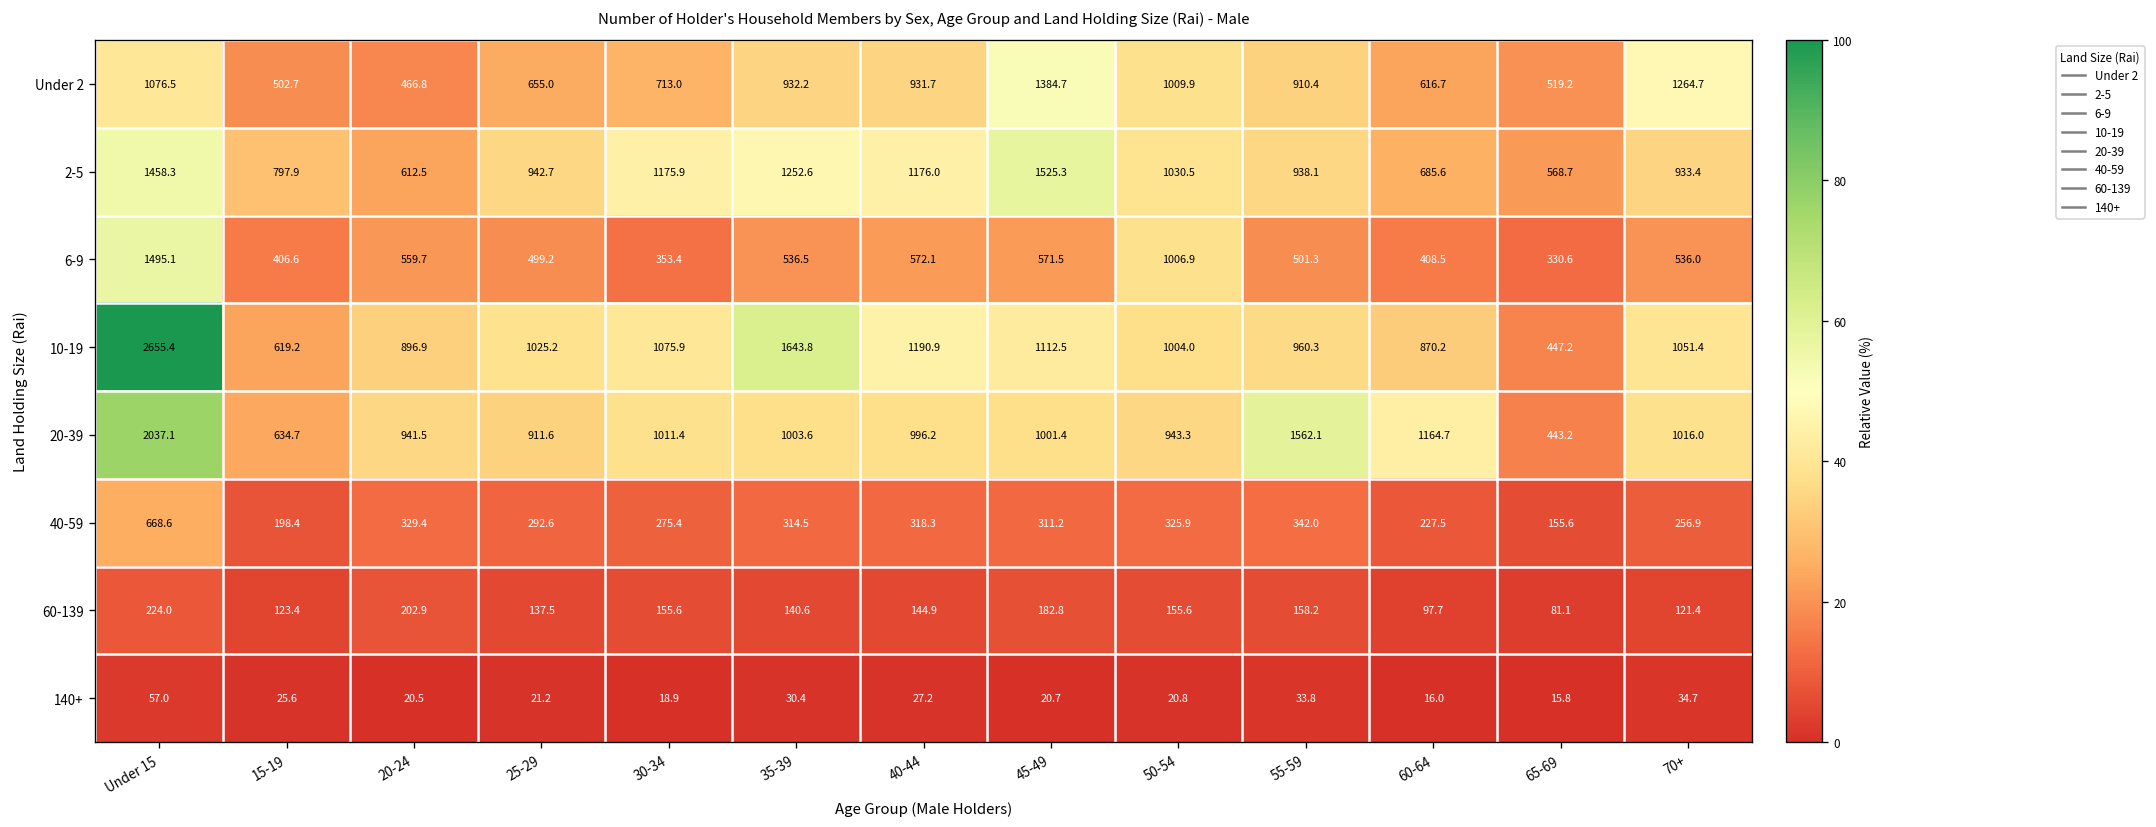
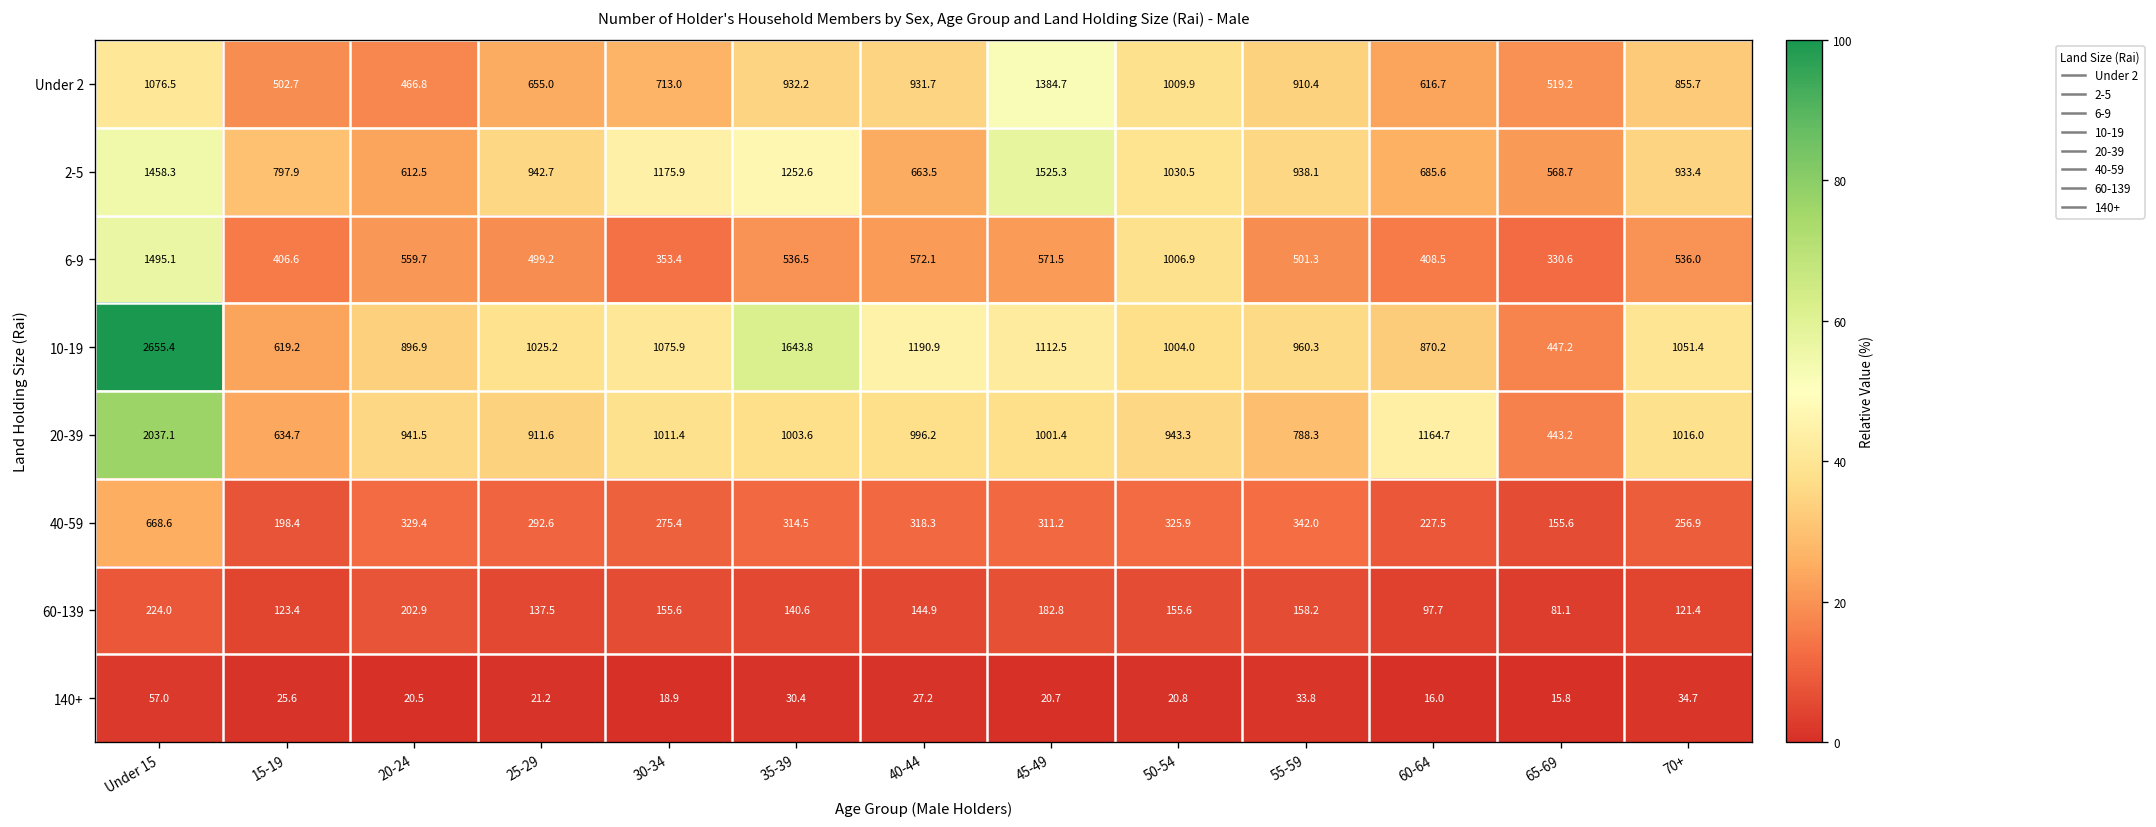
Under 2, 70+: 1264.7 -> 855.7
2-5, 40-44: 1176.0 -> 663.5
20-39, 55-59: 1562.1 -> 788.3
